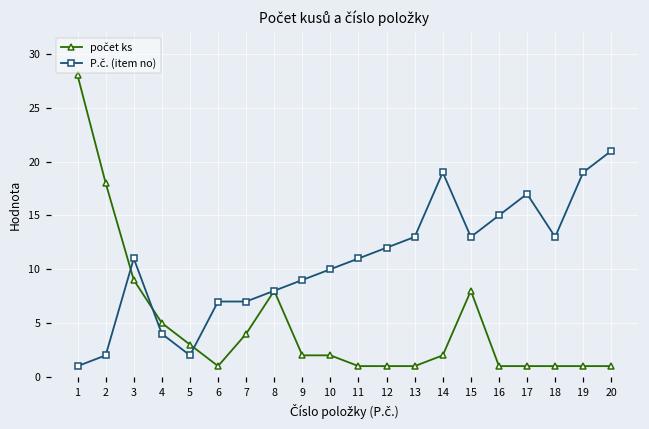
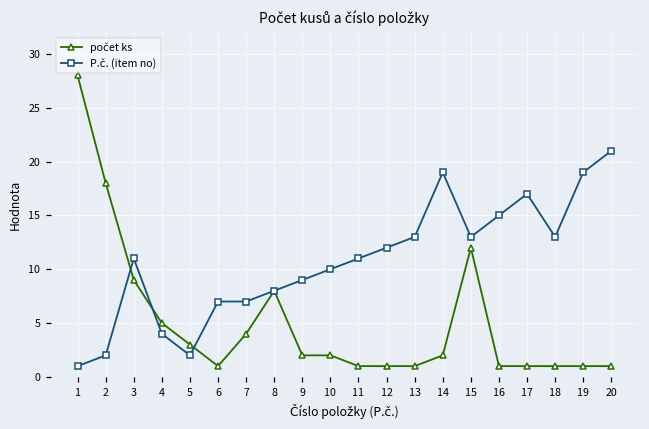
počet ks, 15: 8 -> 12
